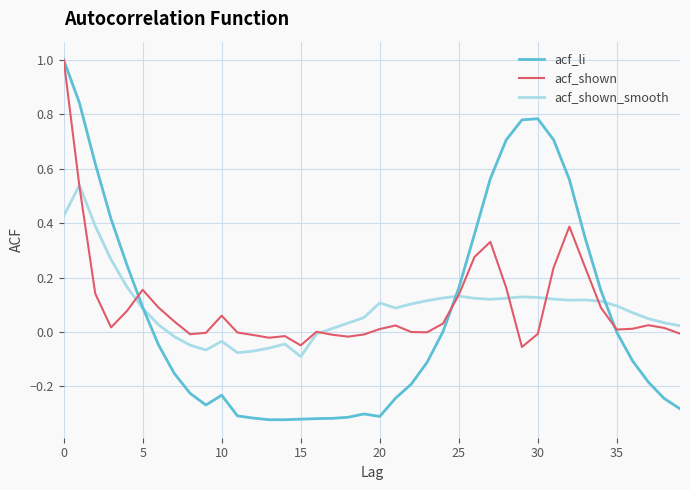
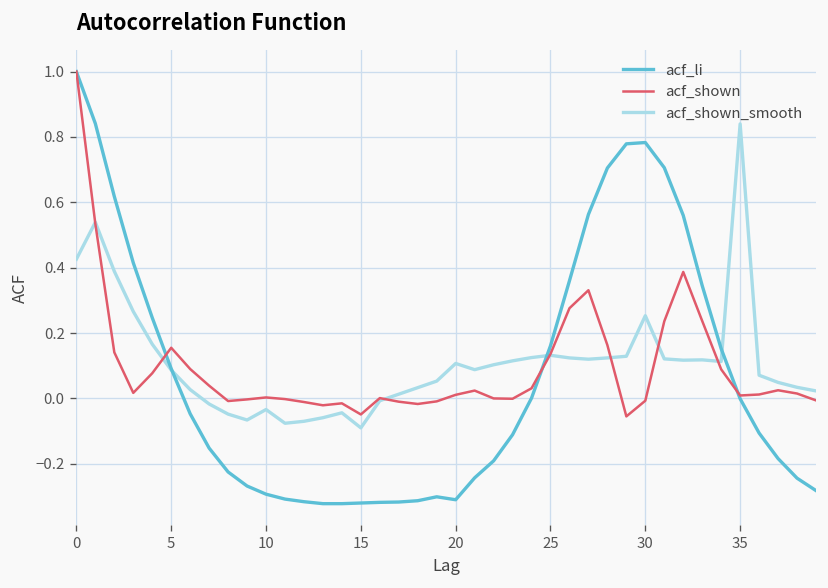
acf_li, 10: -0.23 -> -0.29
acf_shown, 10: 0.06 -> 0.00
acf_shown_smooth, 30: 0.13 -> 0.25
acf_shown_smooth, 35: 0.10 -> 0.84
